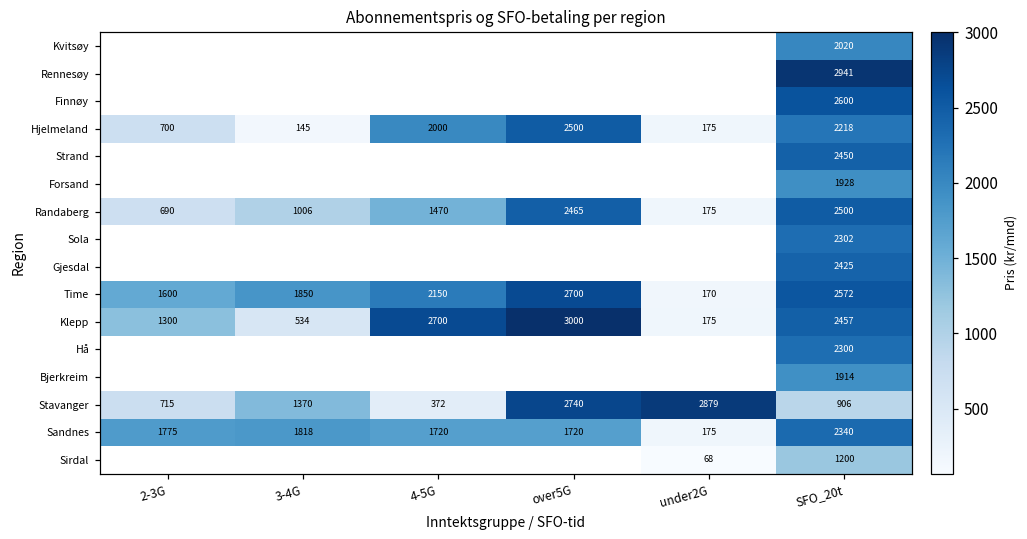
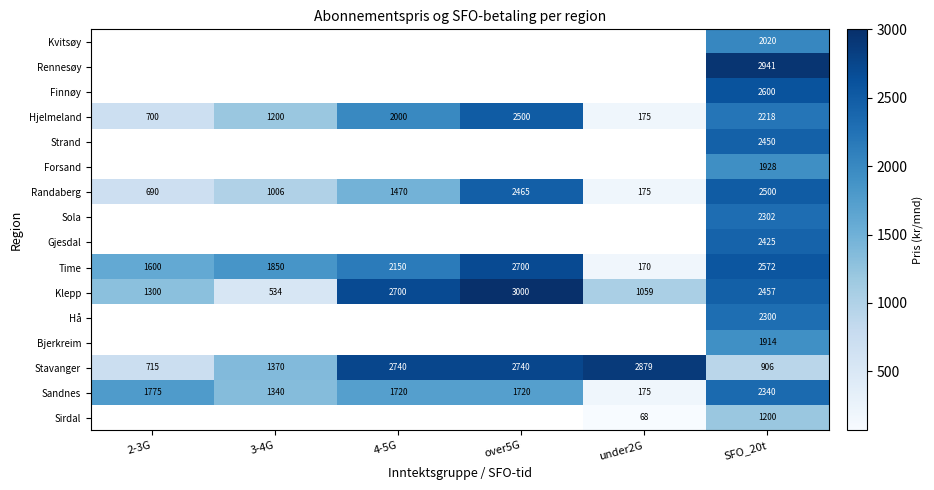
Hjelmeland, 3-4G: 145 -> 1200
Klepp, under2G: 175 -> 1059
Stavanger, 4-5G: 372 -> 2740
Sandnes, 3-4G: 1818 -> 1340
